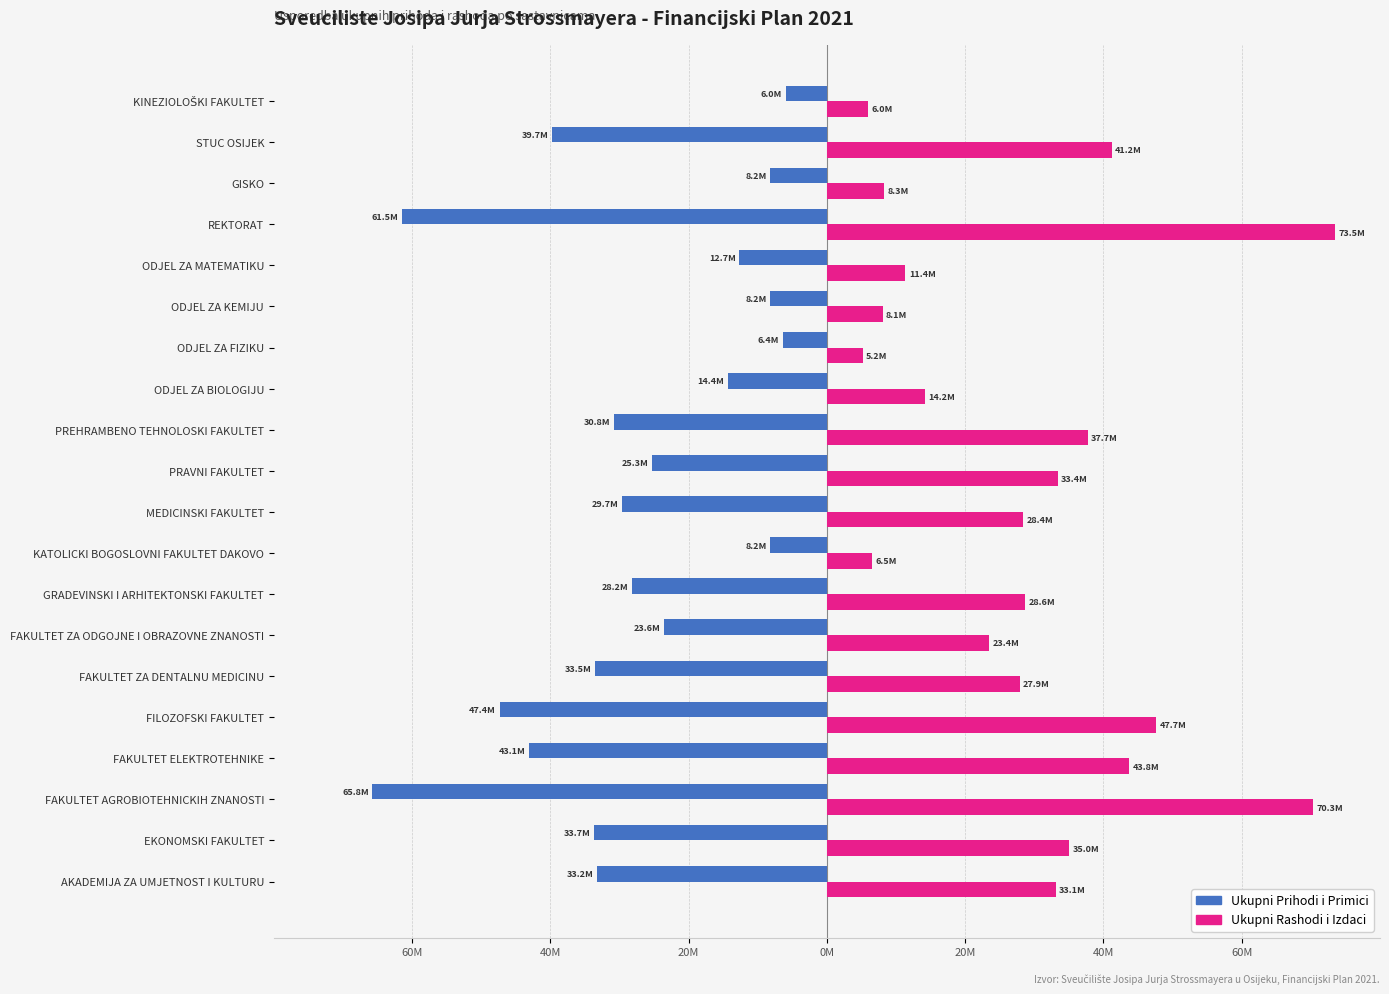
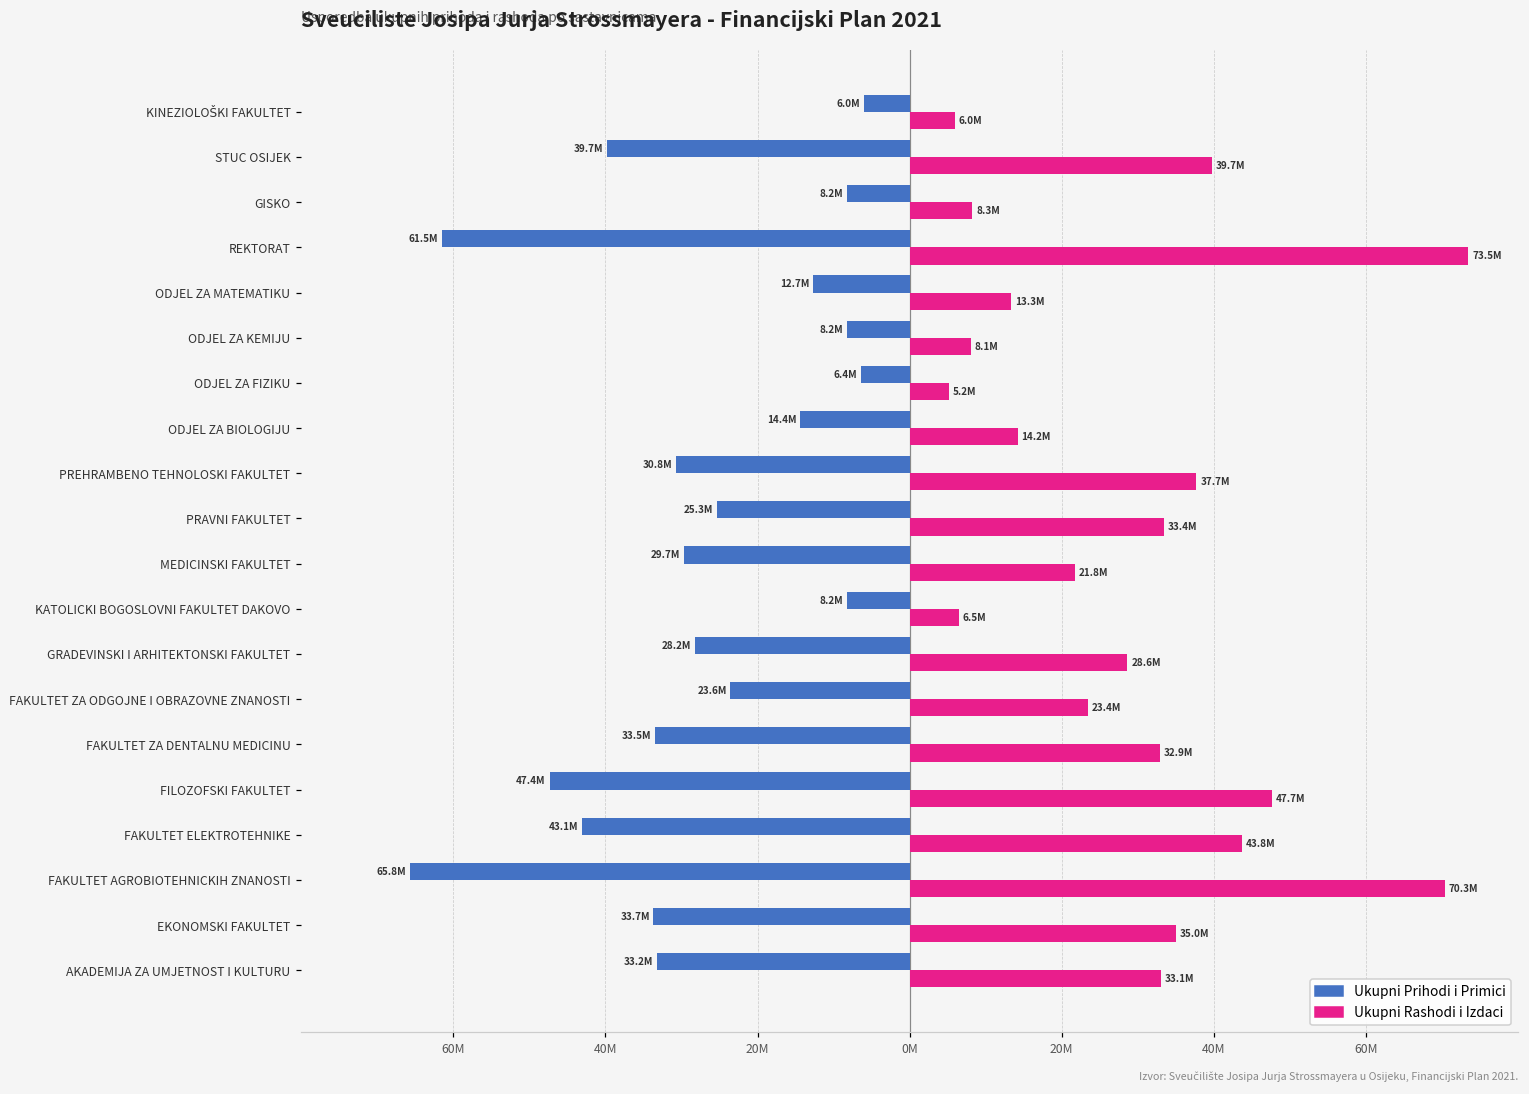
Ukupni Rashodi i Izdaci, STUC OSIJEK: 41.2M -> 39.7M
Ukupni Rashodi i Izdaci, ODJEL ZA MATEMATIKU: 11.4M -> 13.3M
Ukupni Rashodi i Izdaci, MEDICINSKI FAKULTET: 28.4M -> 21.8M
Ukupni Rashodi i Izdaci, FAKULTET ZA DENTALNU MEDICINU: 27.9M -> 32.9M
